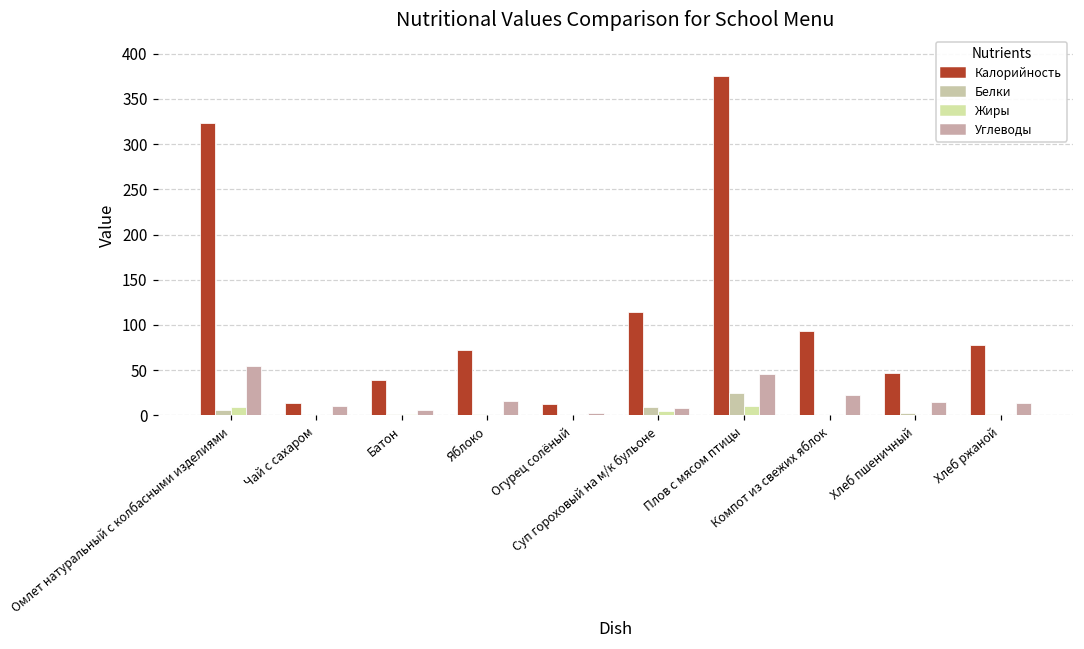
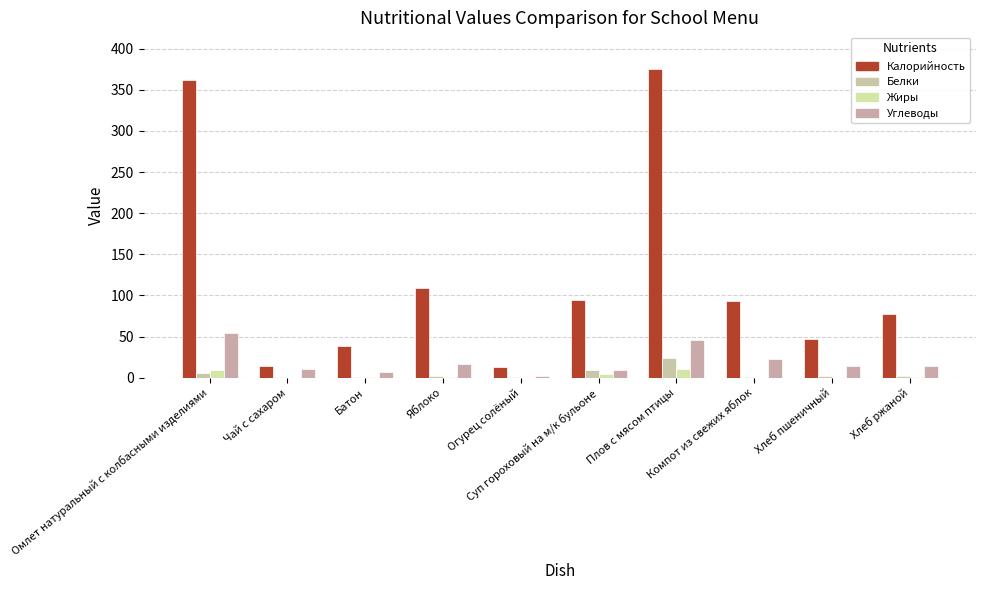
Калорийность, Омлет натуральный с колбасными изделиями: 320 -> 360
Калорийность, Яблоко: 70 -> 110
Калорийность, Суп гороховый на м/к бульоне: 110 -> 90
